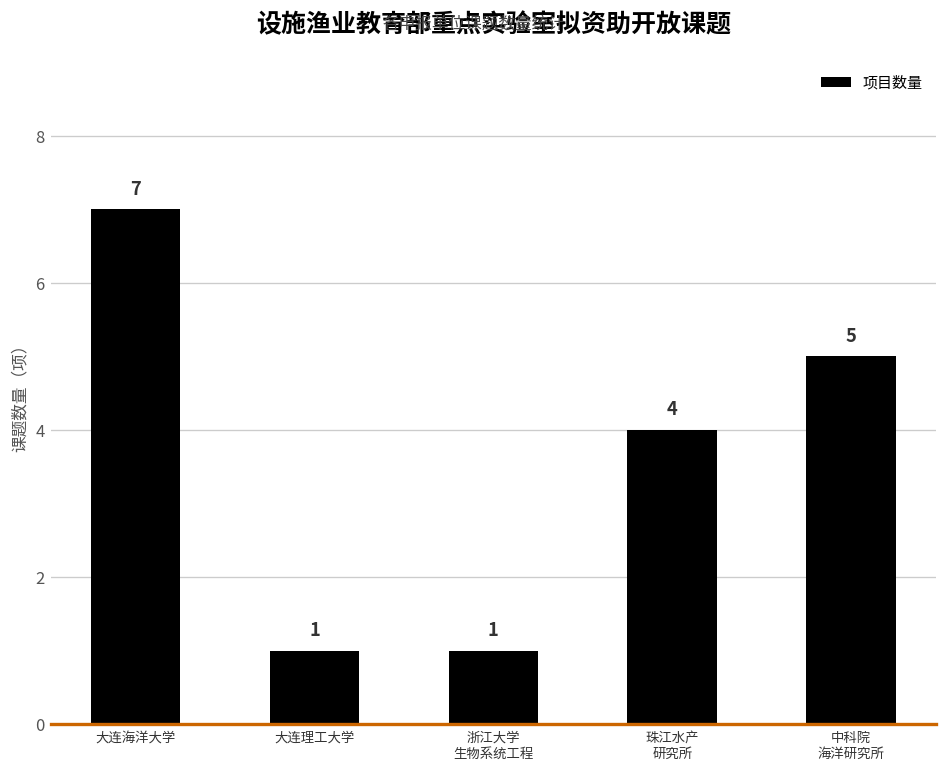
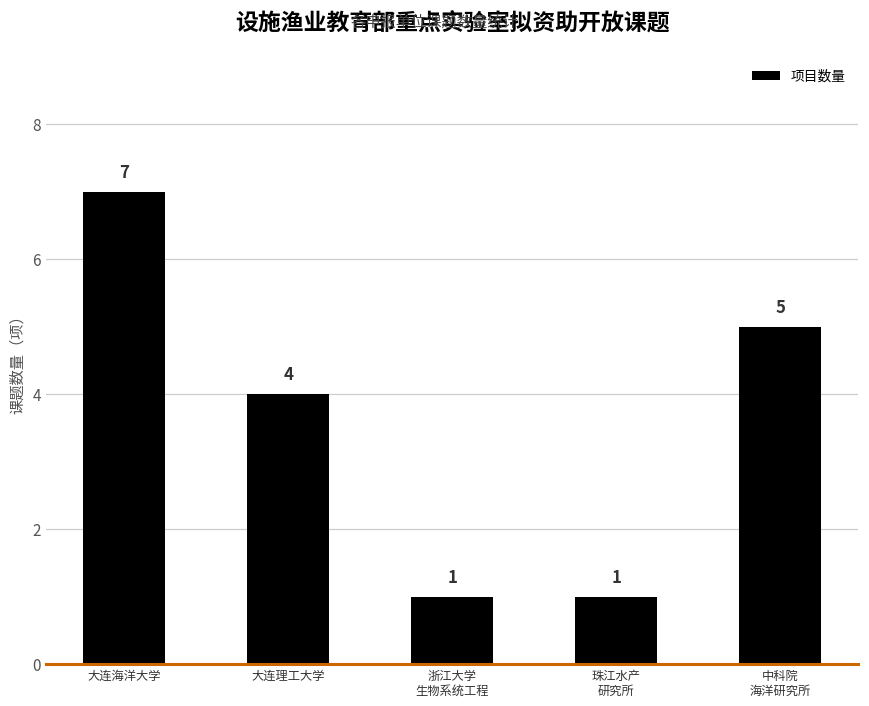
大连理工大学: 1 -> 4
珠江水产 研究所: 4 -> 1
